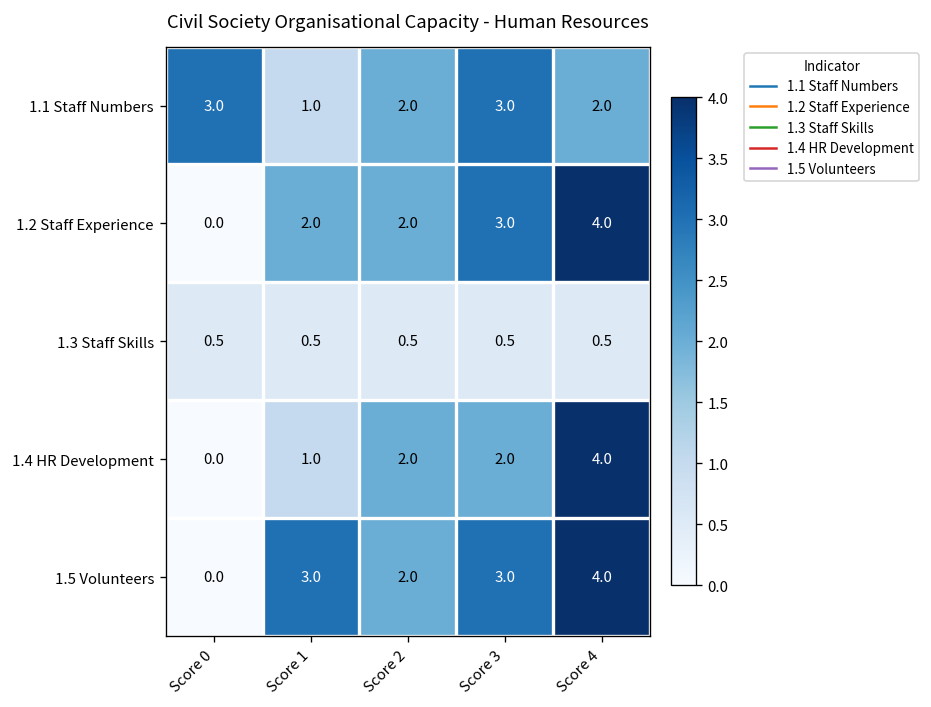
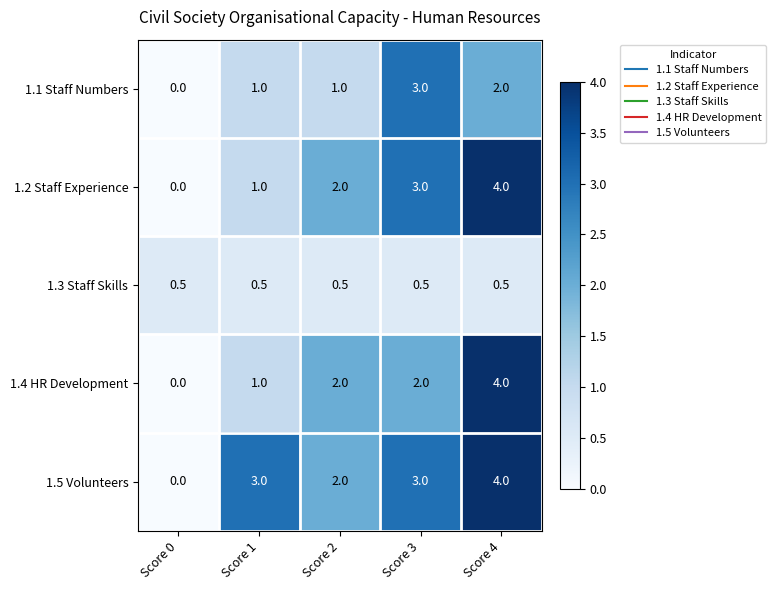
1.1 Staff Numbers, Score 0: 3.0 -> 0.0
1.1 Staff Numbers, Score 2: 2.0 -> 1.0
1.2 Staff Experience, Score 1: 2.0 -> 1.0
